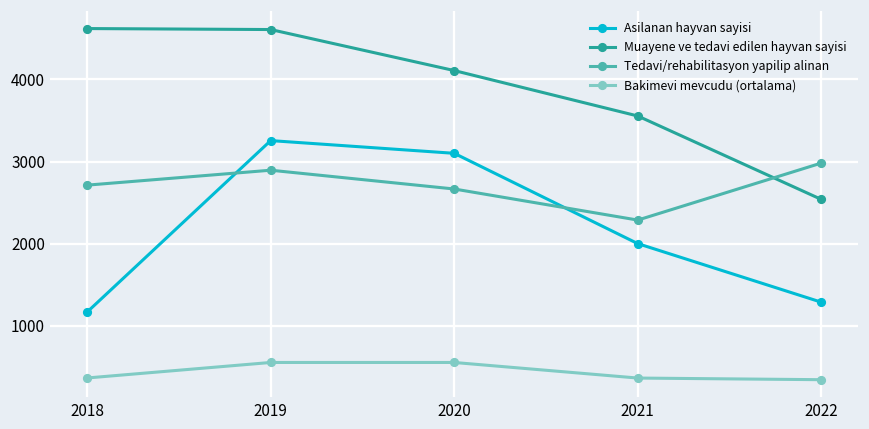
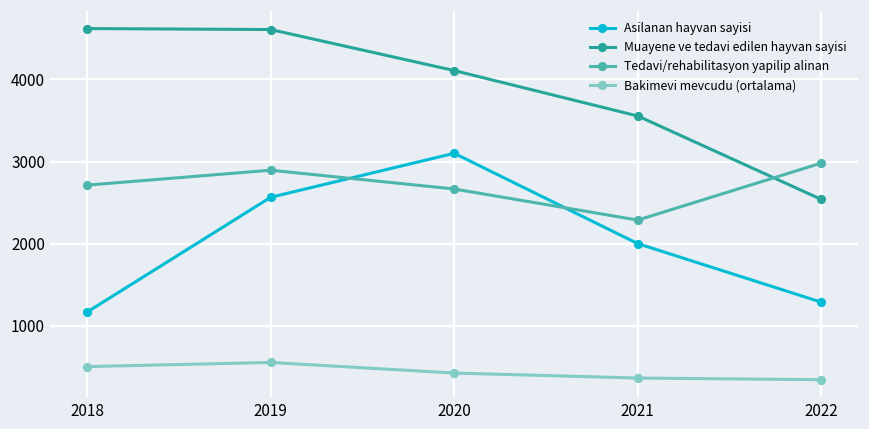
Bakimevi mevcudu (ortalama), 2018: 400 -> 500
Asilanan hayvan sayisi, 2019: 3300 -> 2600
Bakimevi mevcudu (ortalama), 2020: 600 -> 400
